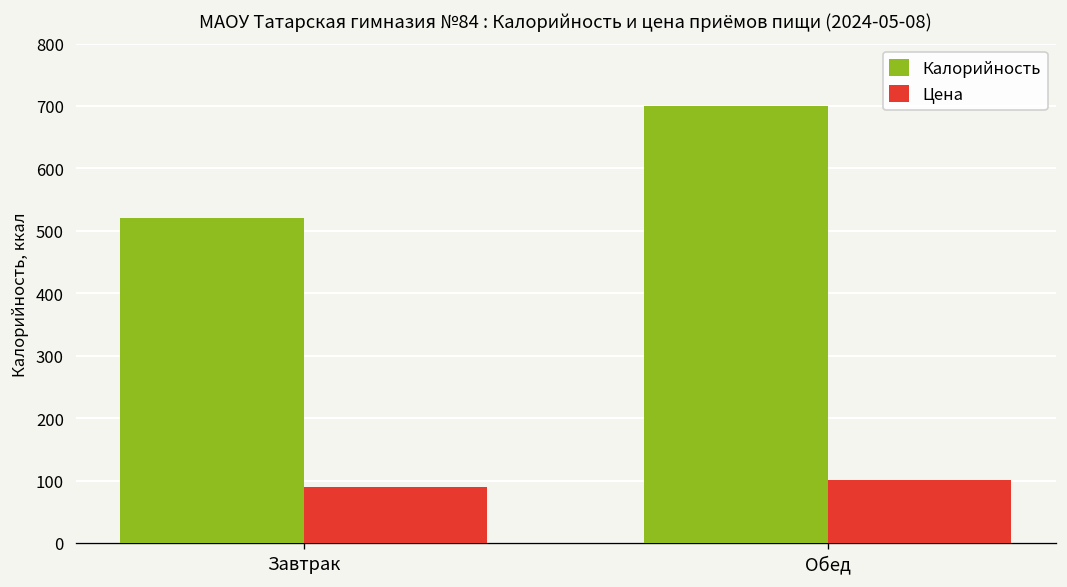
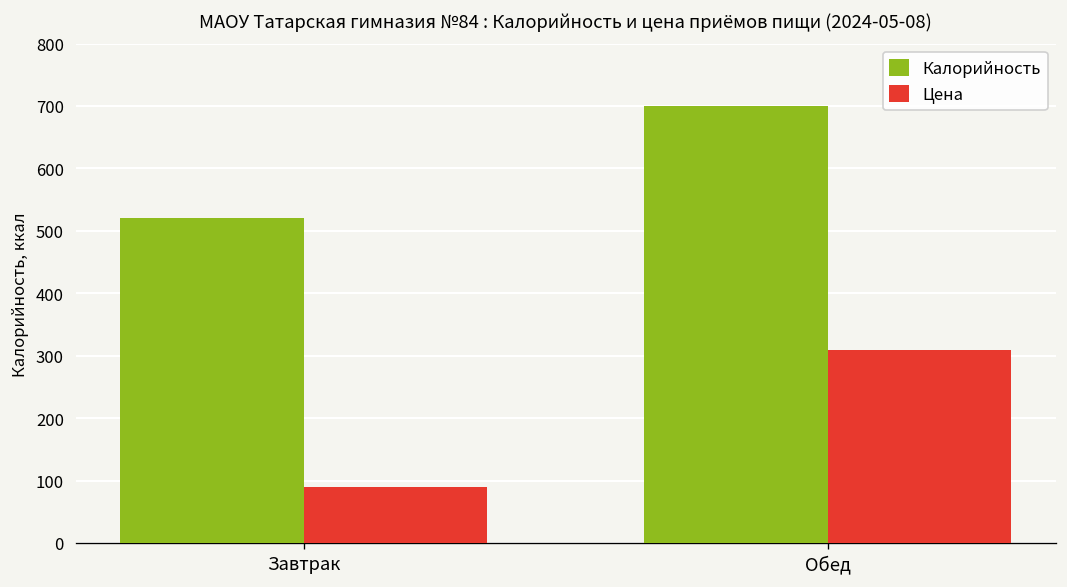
Цена, Обед: 100 -> 310
